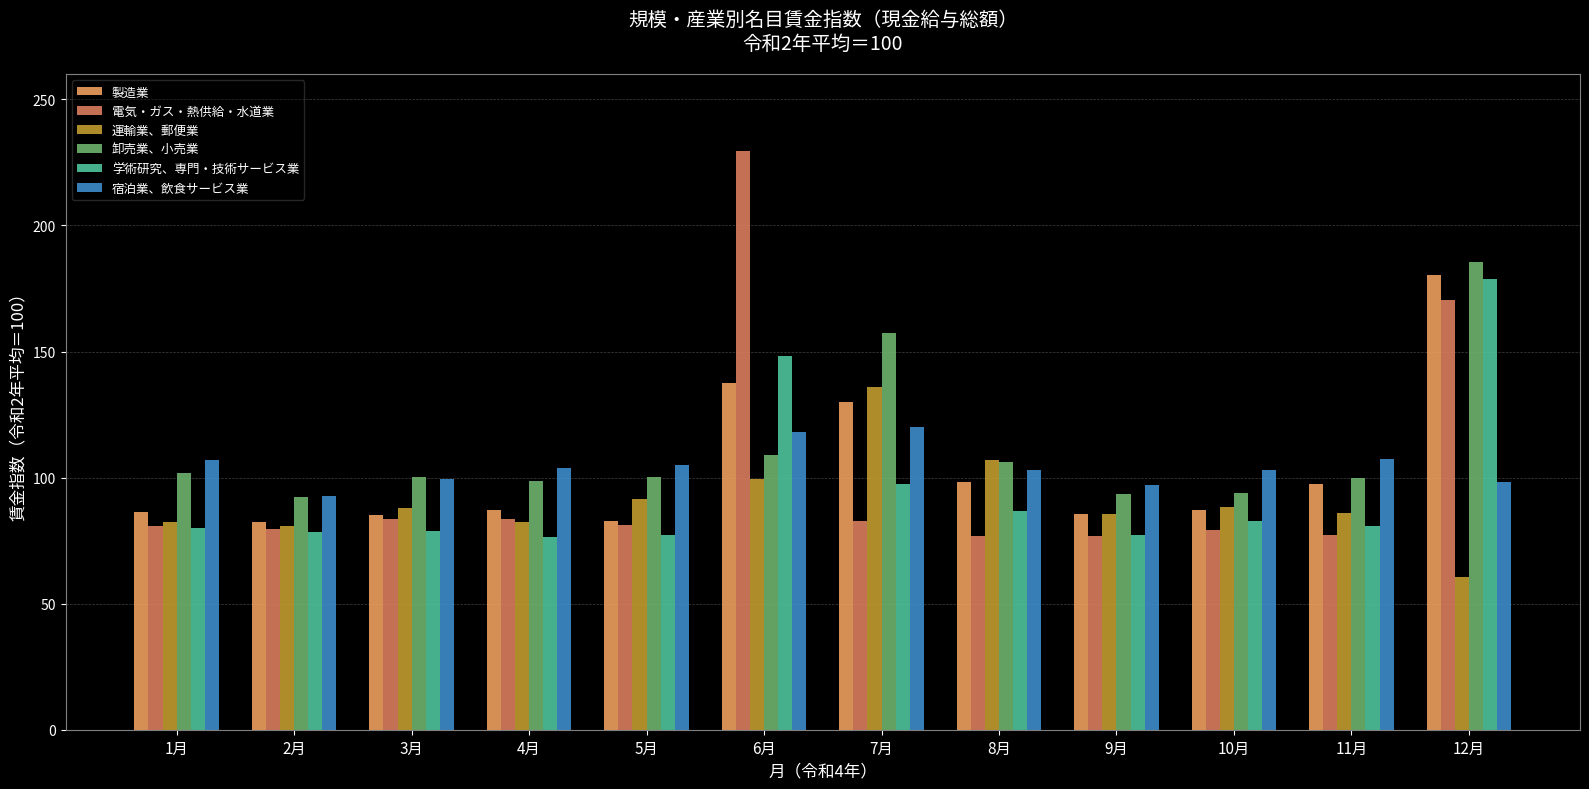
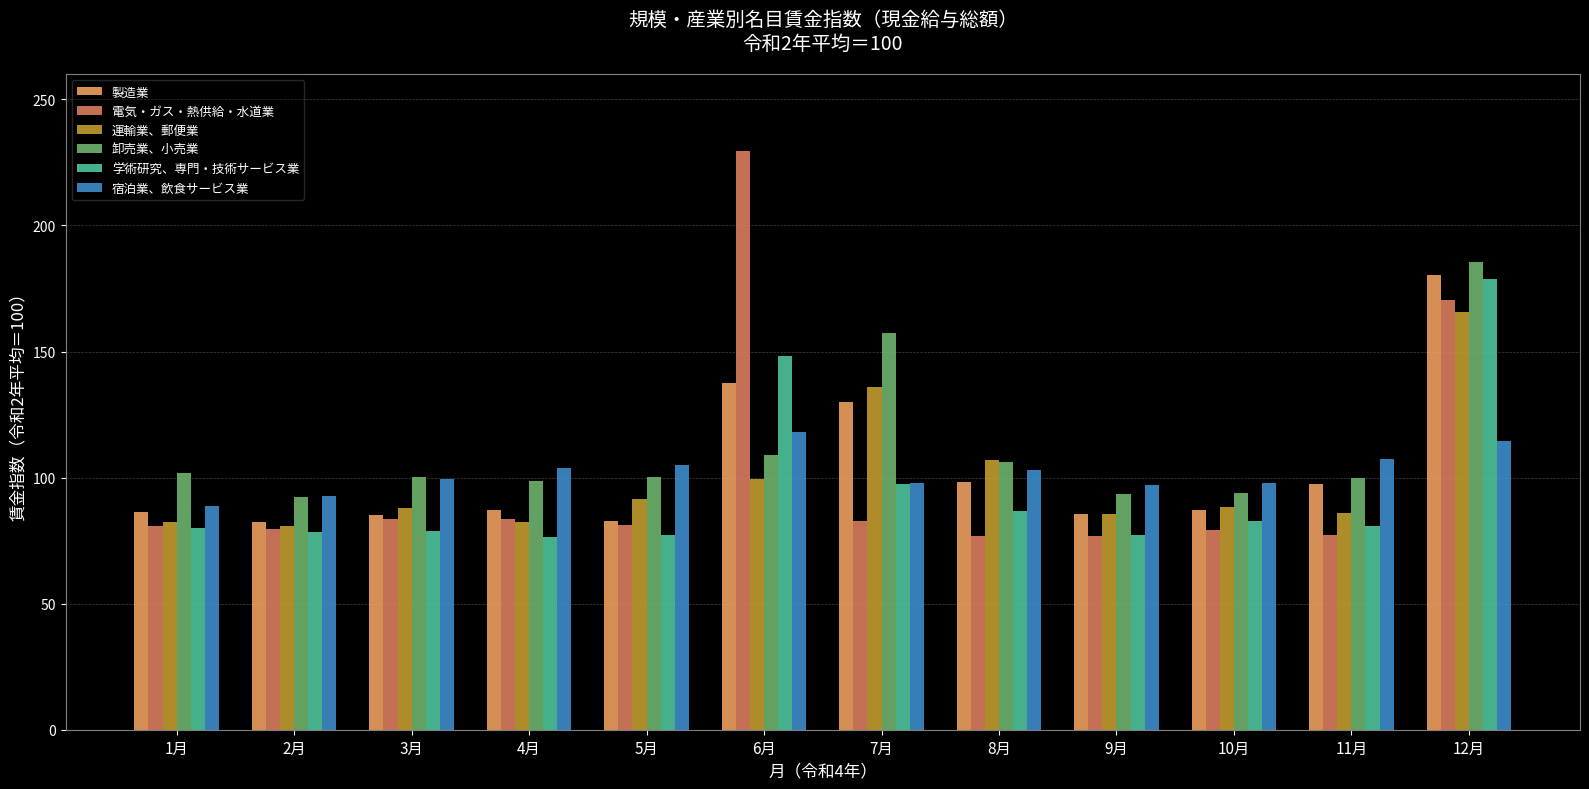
宿泊業、飲食サービス業, 1月: 107 -> 89
宿泊業、飲食サービス業, 7月: 120 -> 98
宿泊業、飲食サービス業, 10月: 103 -> 98
運輸業、郵便業, 12月: 61 -> 166
宿泊業、飲食サービス業, 12月: 98 -> 115
